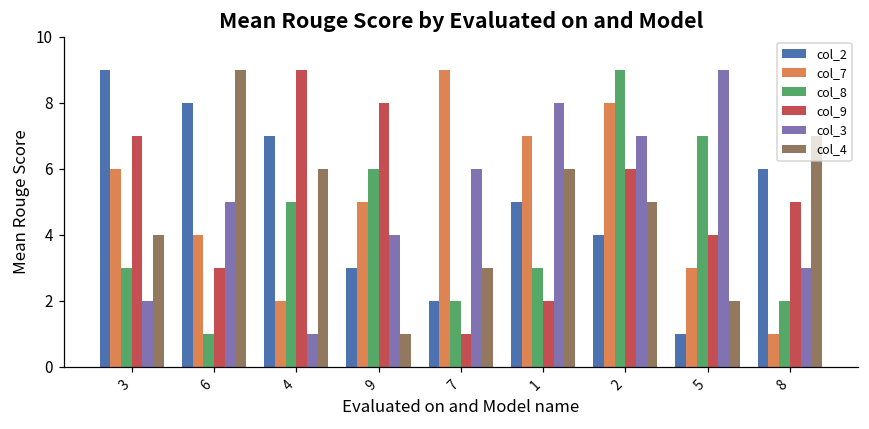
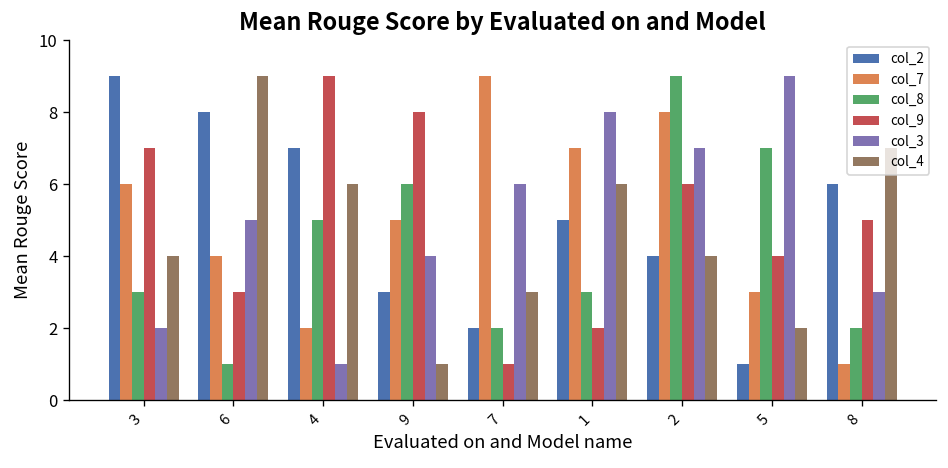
col_4, 2: 5 -> 4
